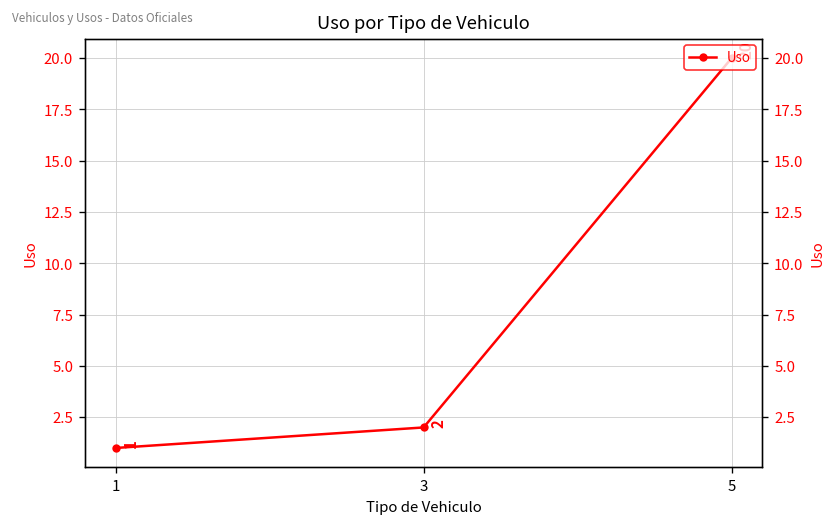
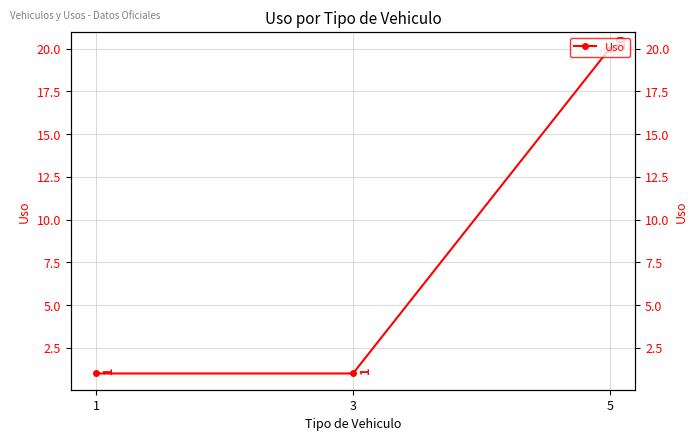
3: 2 -> 1
